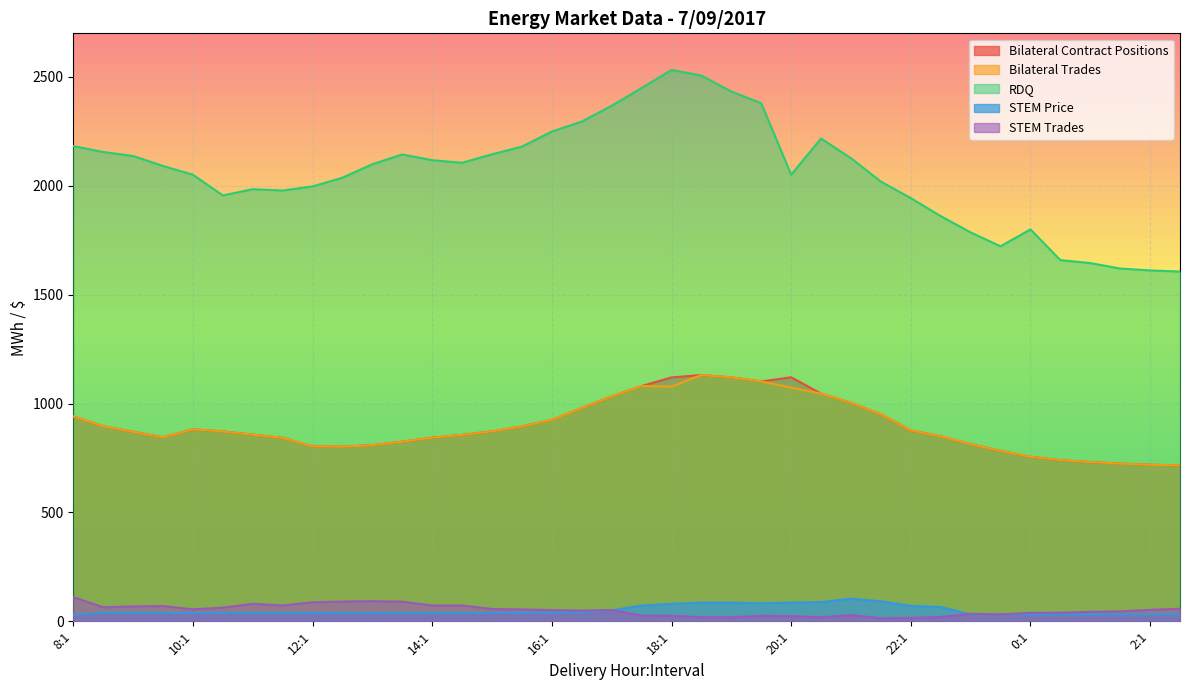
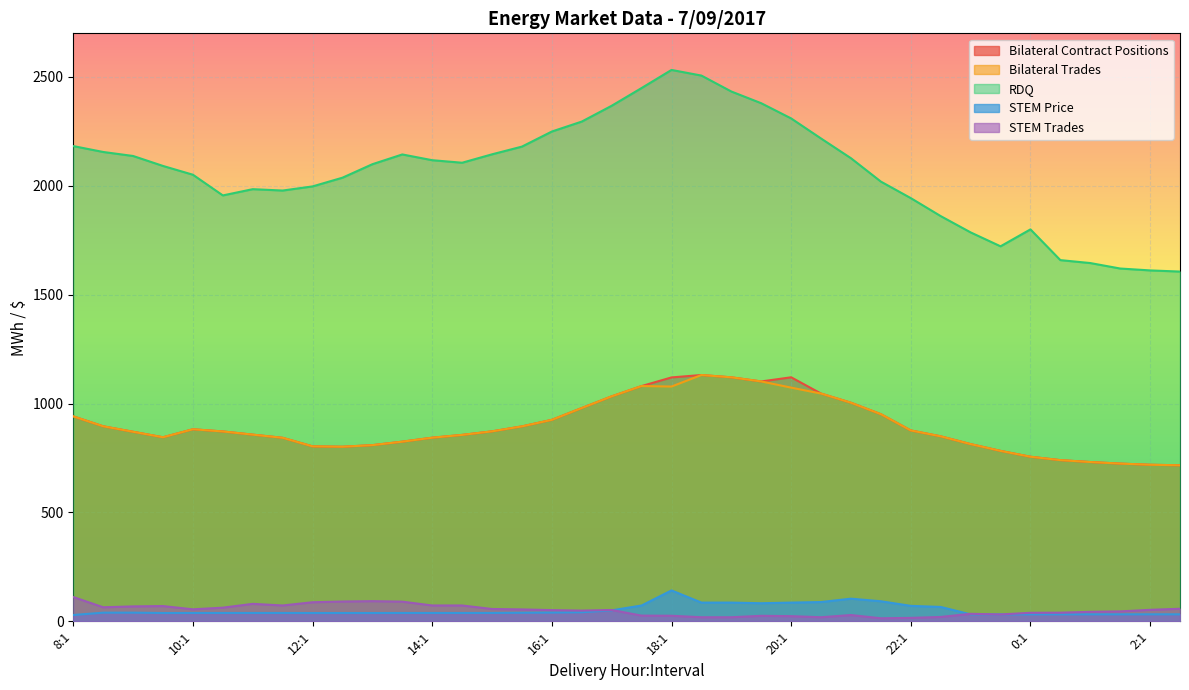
STEM Price, 18:1: 80 -> 140
RDQ, 20:1: 2050 -> 2310
